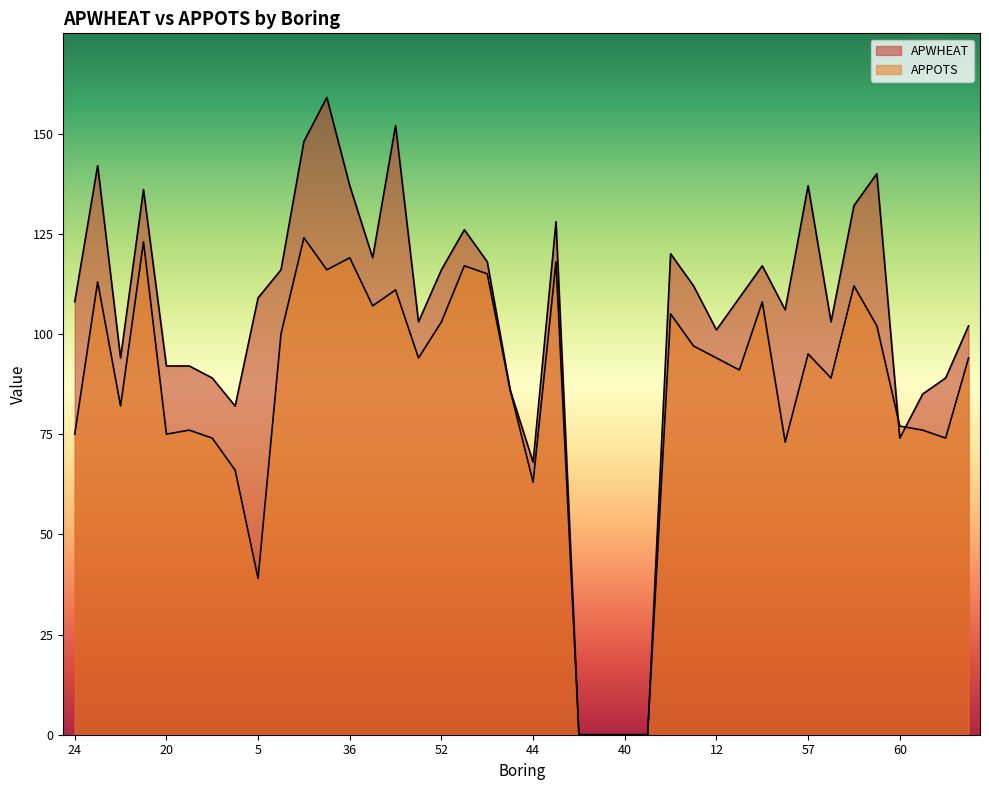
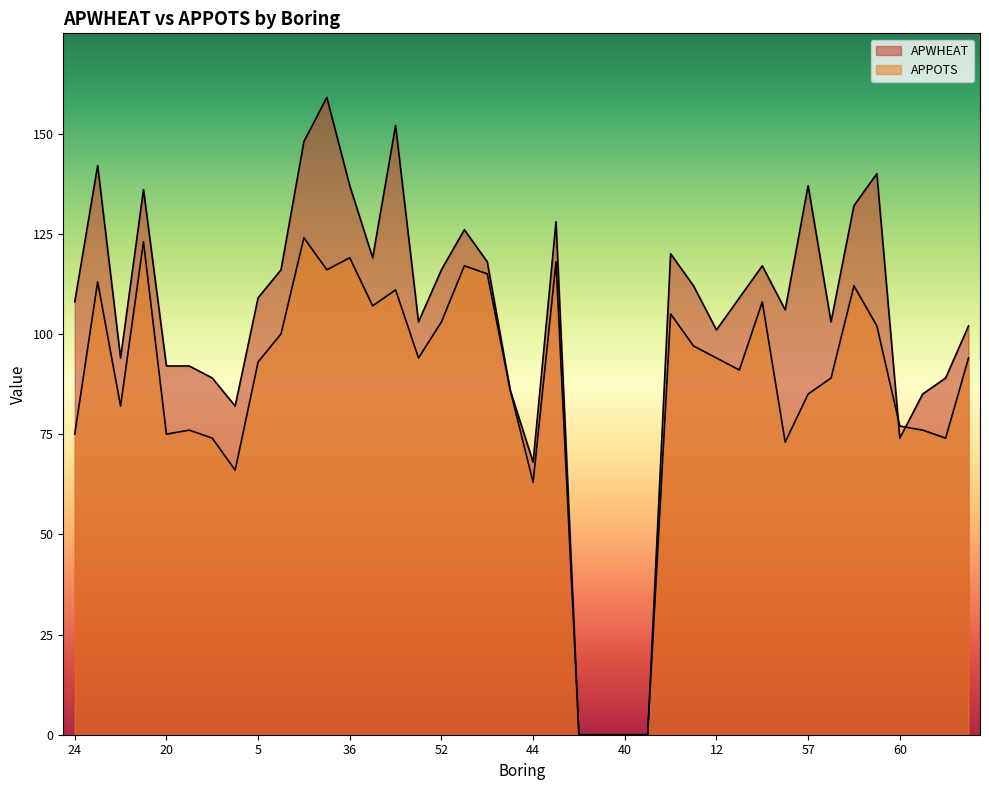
APPOTS, 5: 39 -> 93
APPOTS, 57: 95 -> 85
